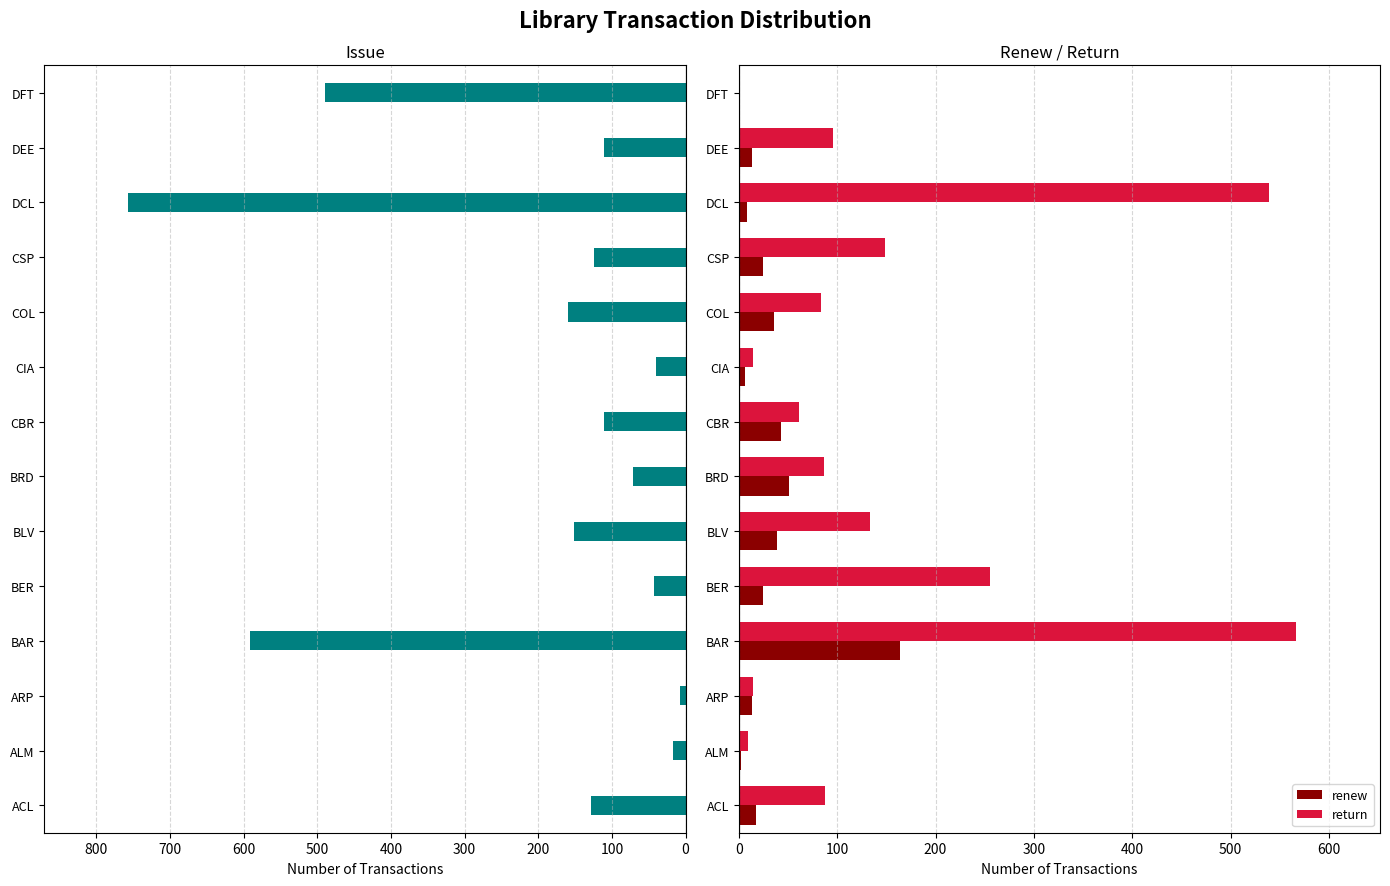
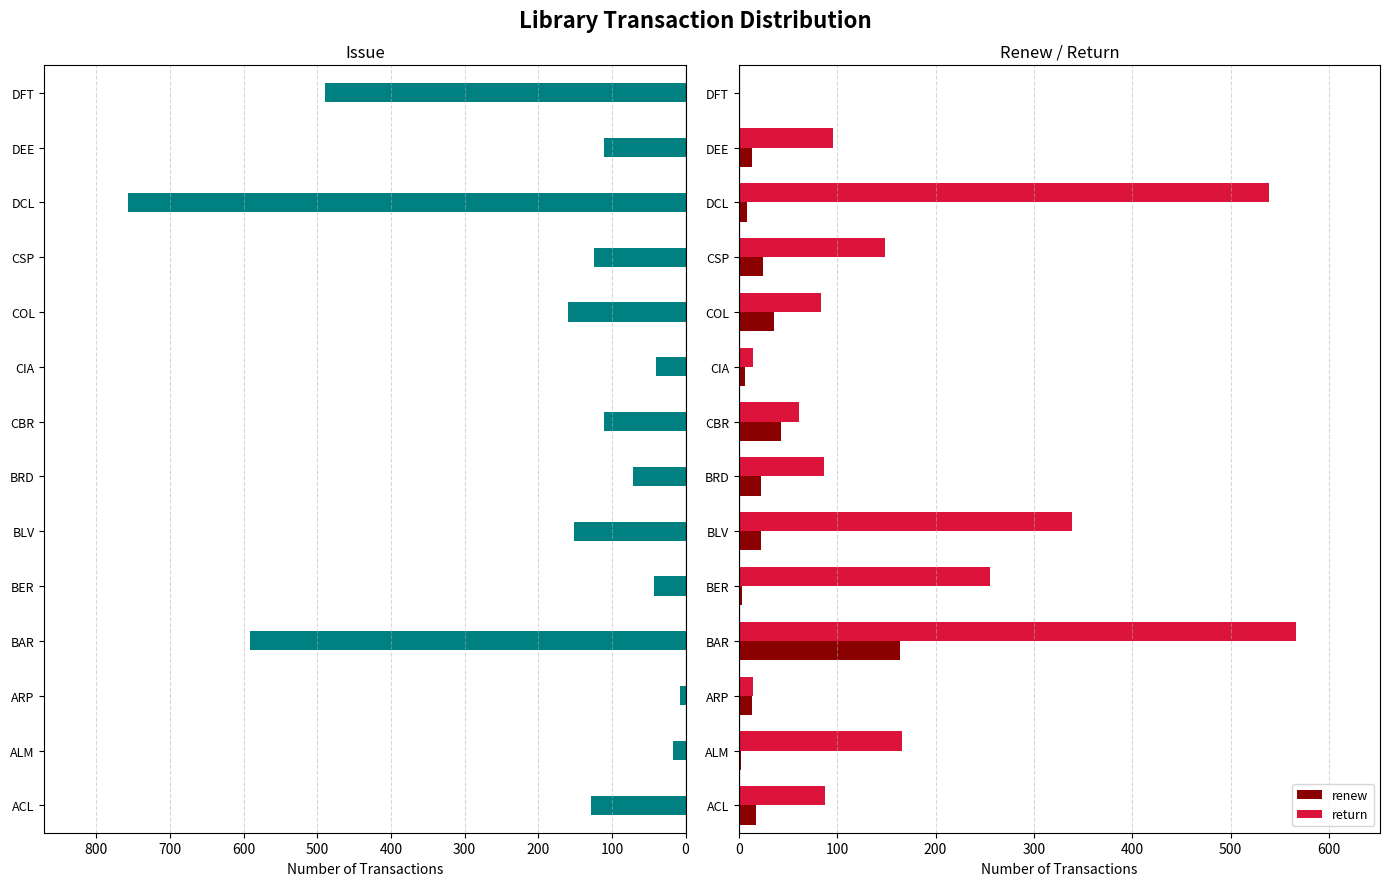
Renew / Return, renew, BRD: 50 -> 20
Renew / Return, return, BLV: 130 -> 340
Renew / Return, renew, BLV: 40 -> 20
Renew / Return, renew, BER: 20 -> 0
Renew / Return, return, ALM: 10 -> 170
